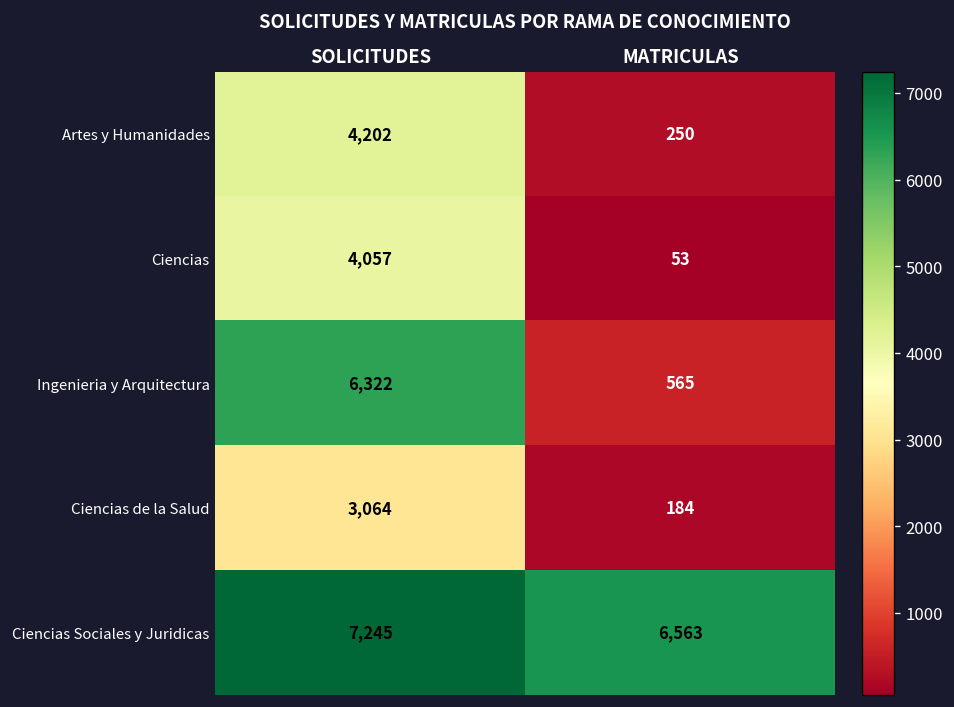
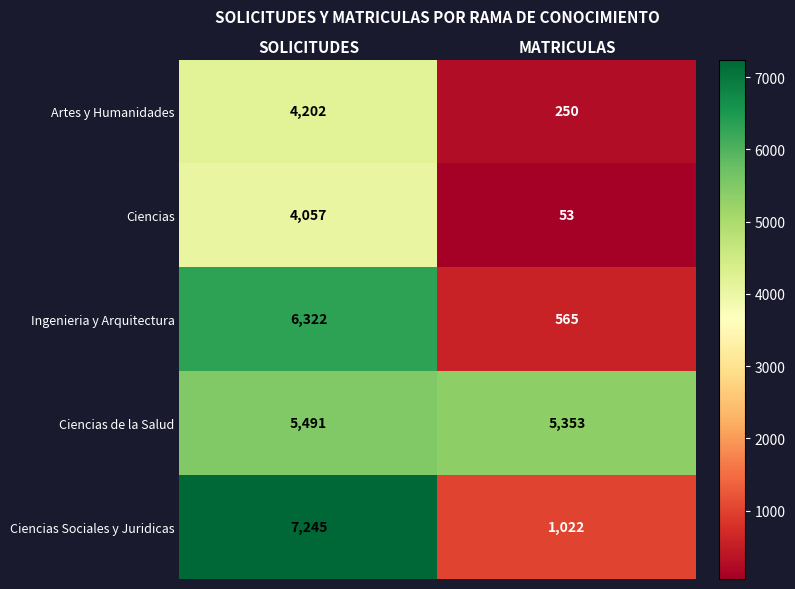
Ciencias de la Salud, SOLICITUDES: 3,064 -> 5,491
Ciencias de la Salud, MATRICULAS: 184 -> 5,353
Ciencias Sociales y Juridicas, MATRICULAS: 6,563 -> 1,022
